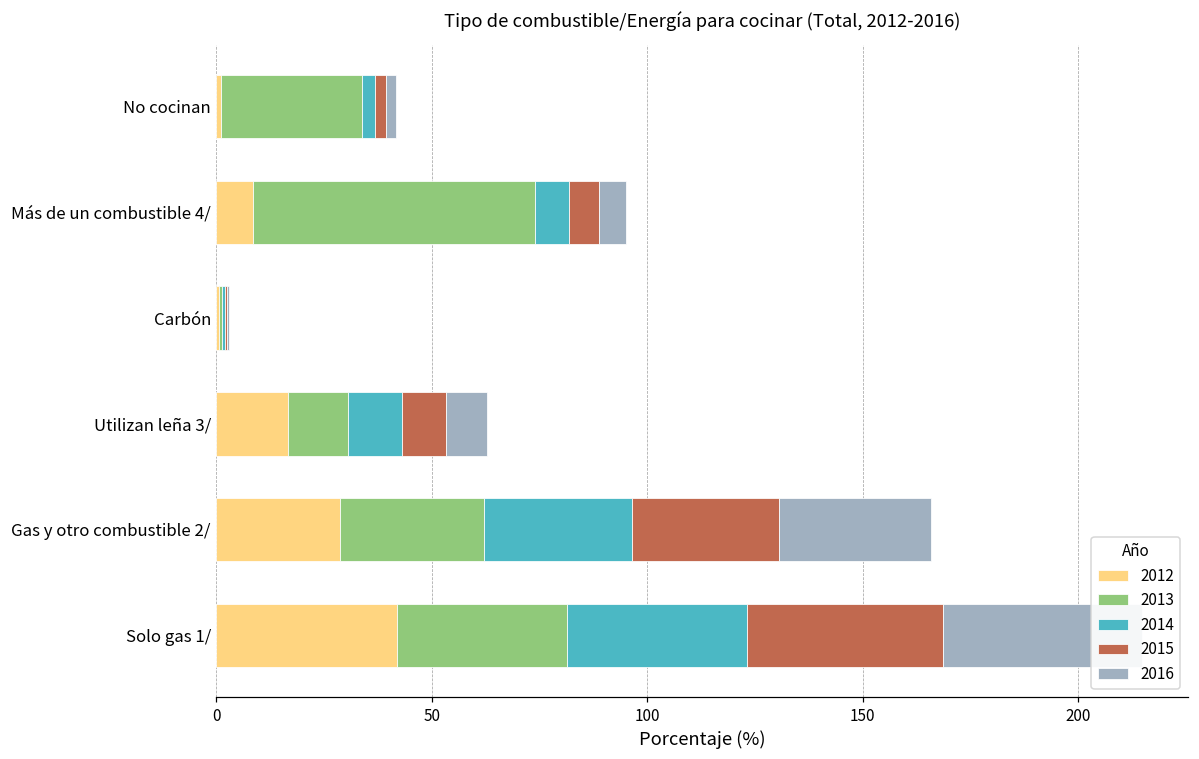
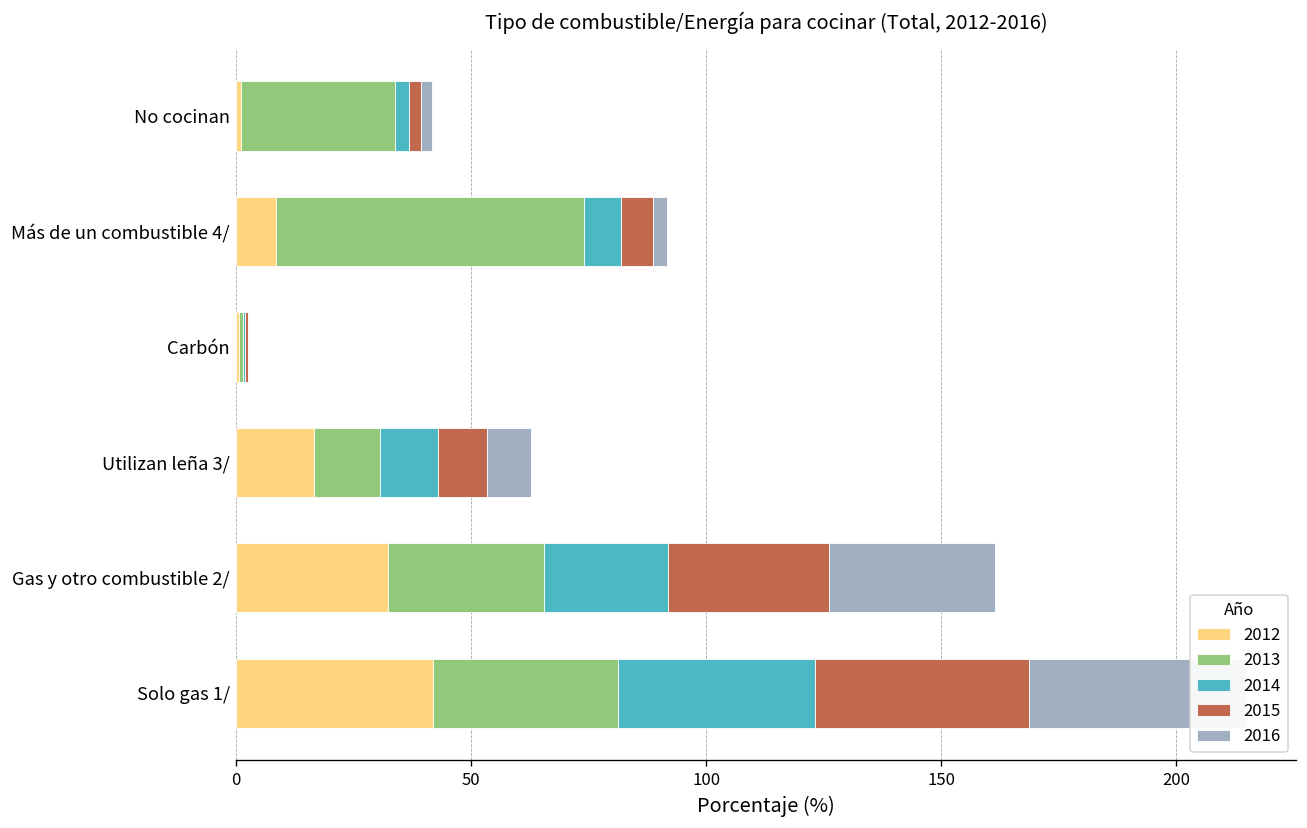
2016, Más de un combustible 4/: 6 -> 3
2012, Gas y otro combustible 2/: 29 -> 32
2014, Gas y otro combustible 2/: 34 -> 26
